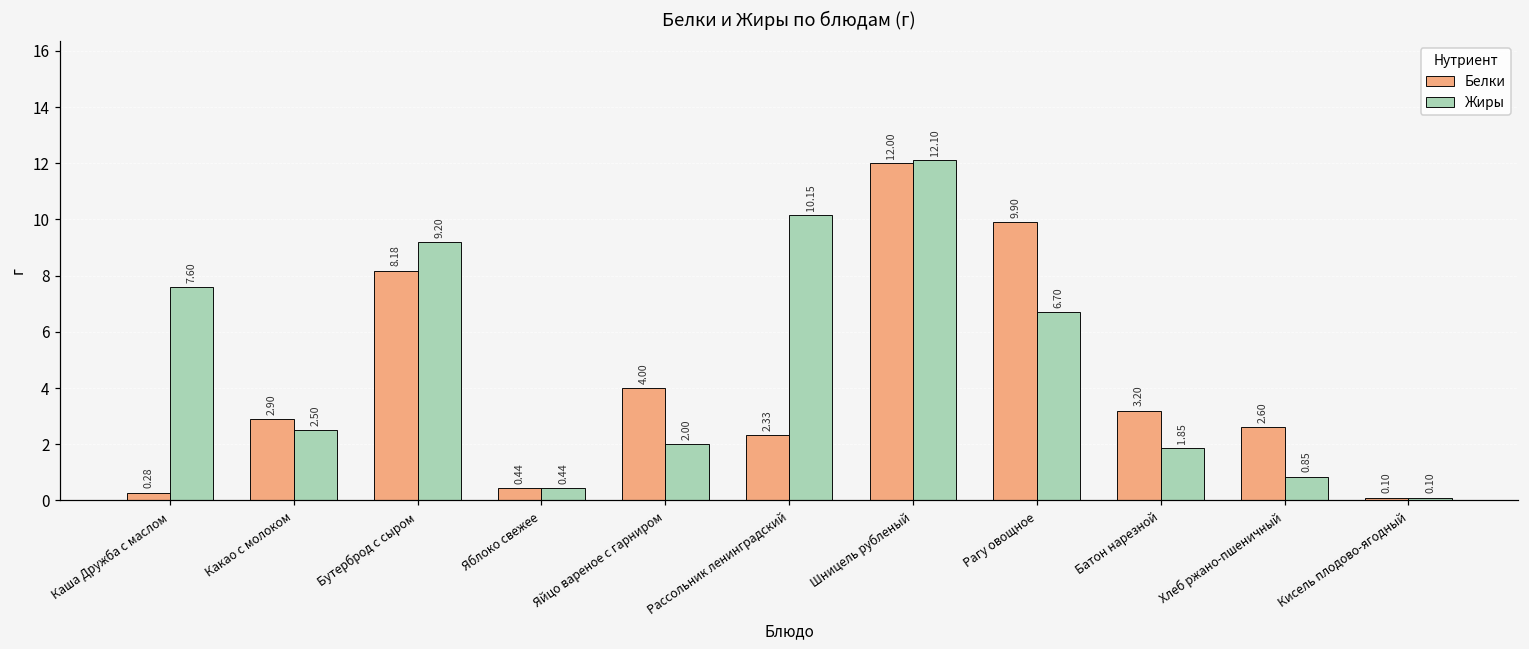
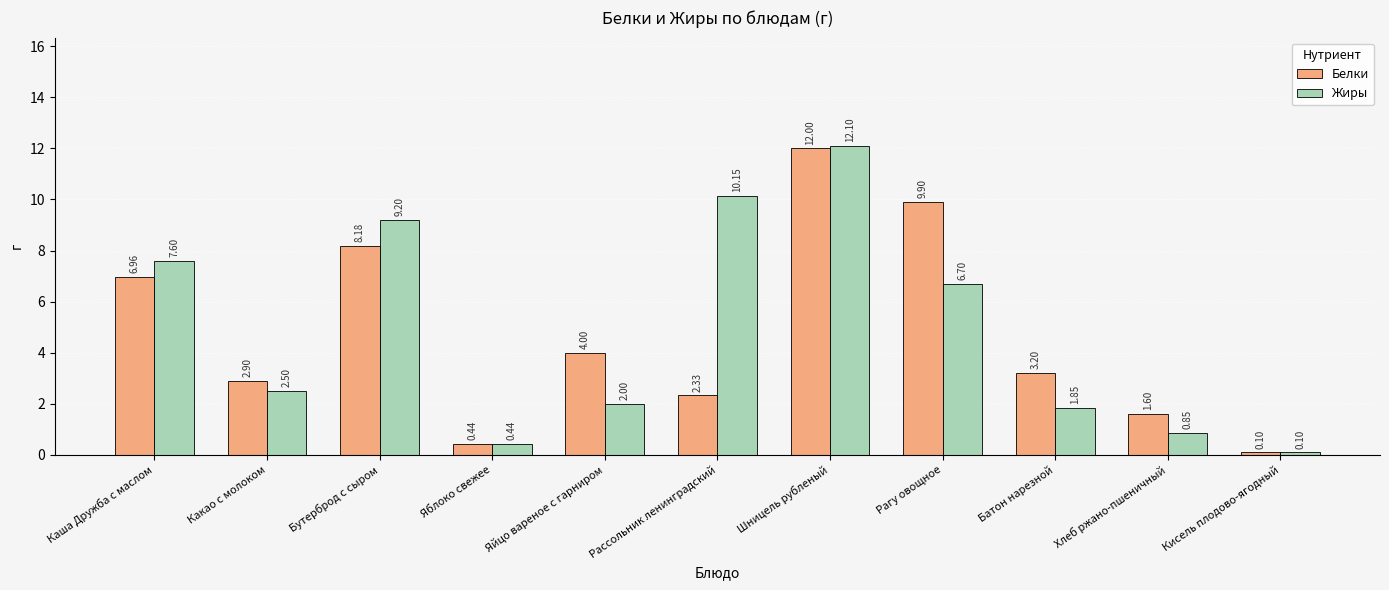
Белки, Каша Дружба с маслом: 0.28 -> 6.96
Белки, Хлеб ржано-пшеничный: 2.60 -> 1.60
